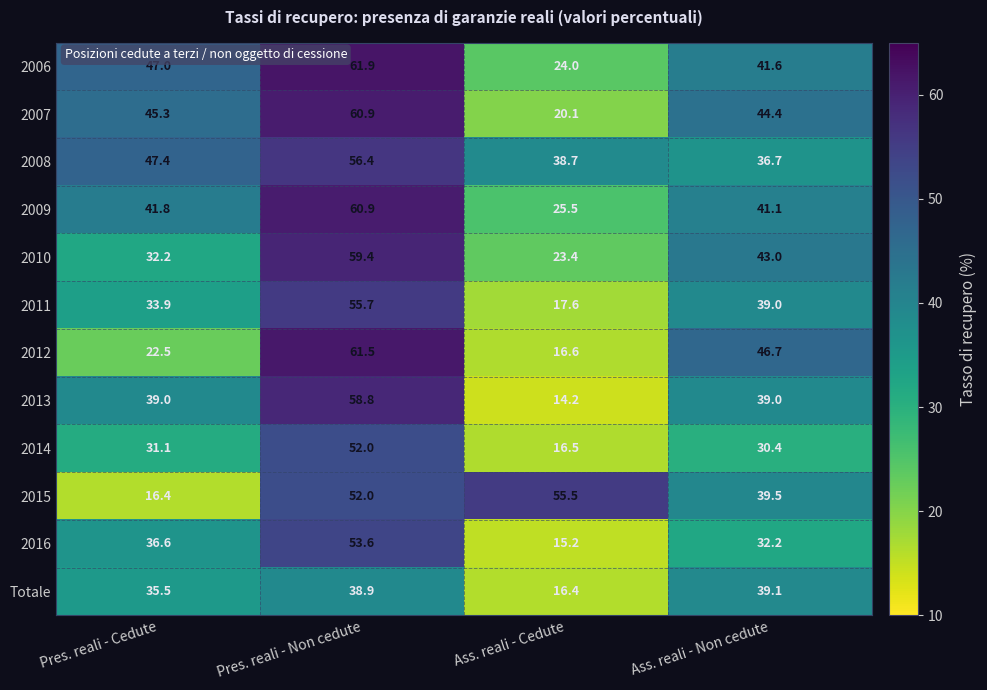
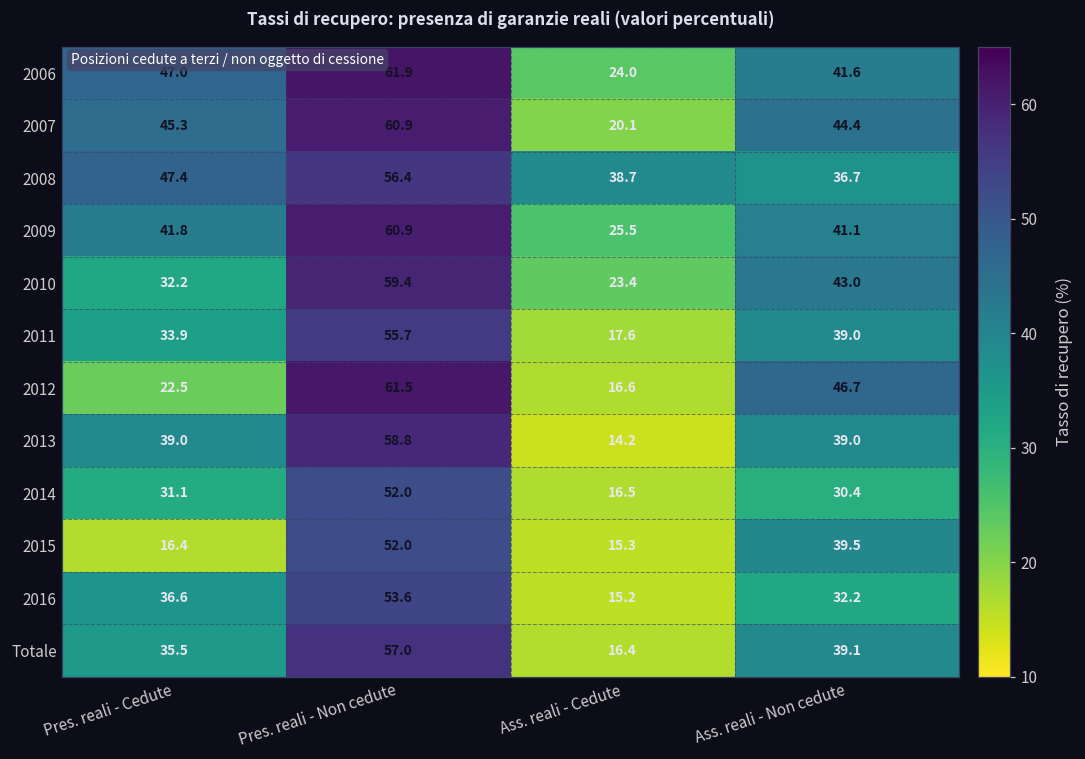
2015, Ass. reali - Cedute: 55.5 -> 15.3
Totale, Pres. reali - Non cedute: 38.9 -> 57.0
